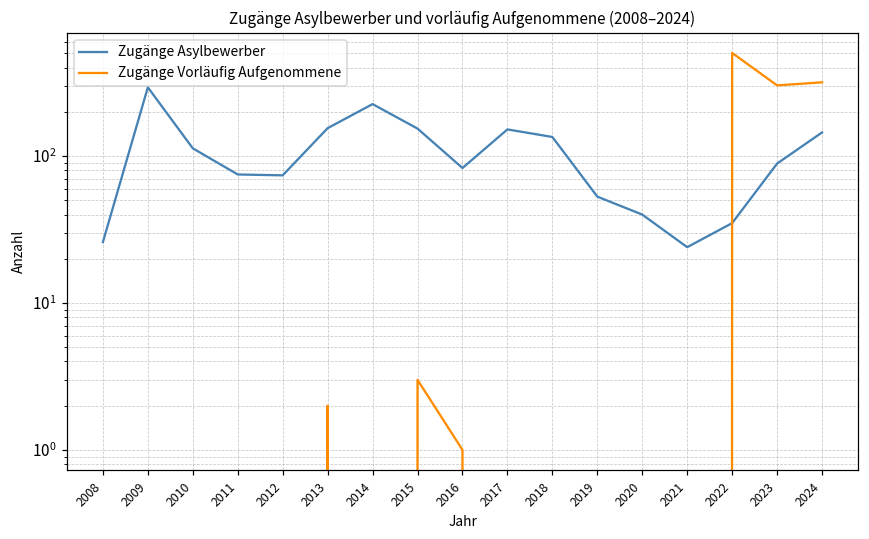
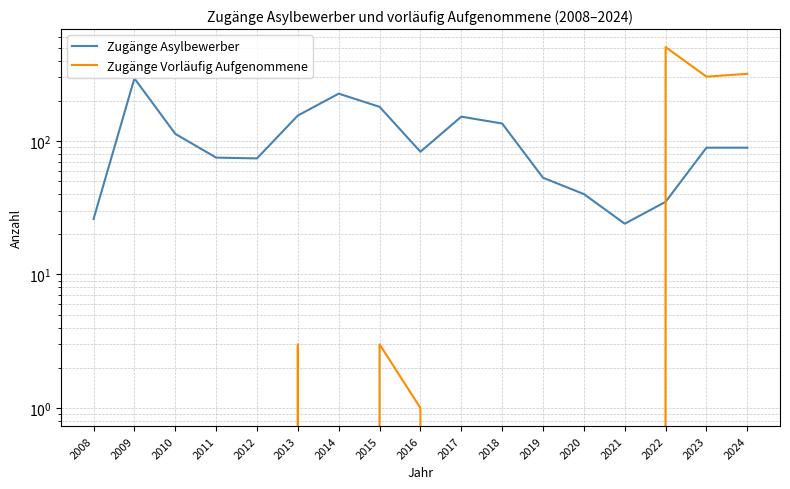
Zugänge Vorläufig Aufgenommene, 2013: 2 -> 3
Zugänge Asylbewerber, 2015: 150 -> 180
Zugänge Asylbewerber, 2024: 150 -> 90
